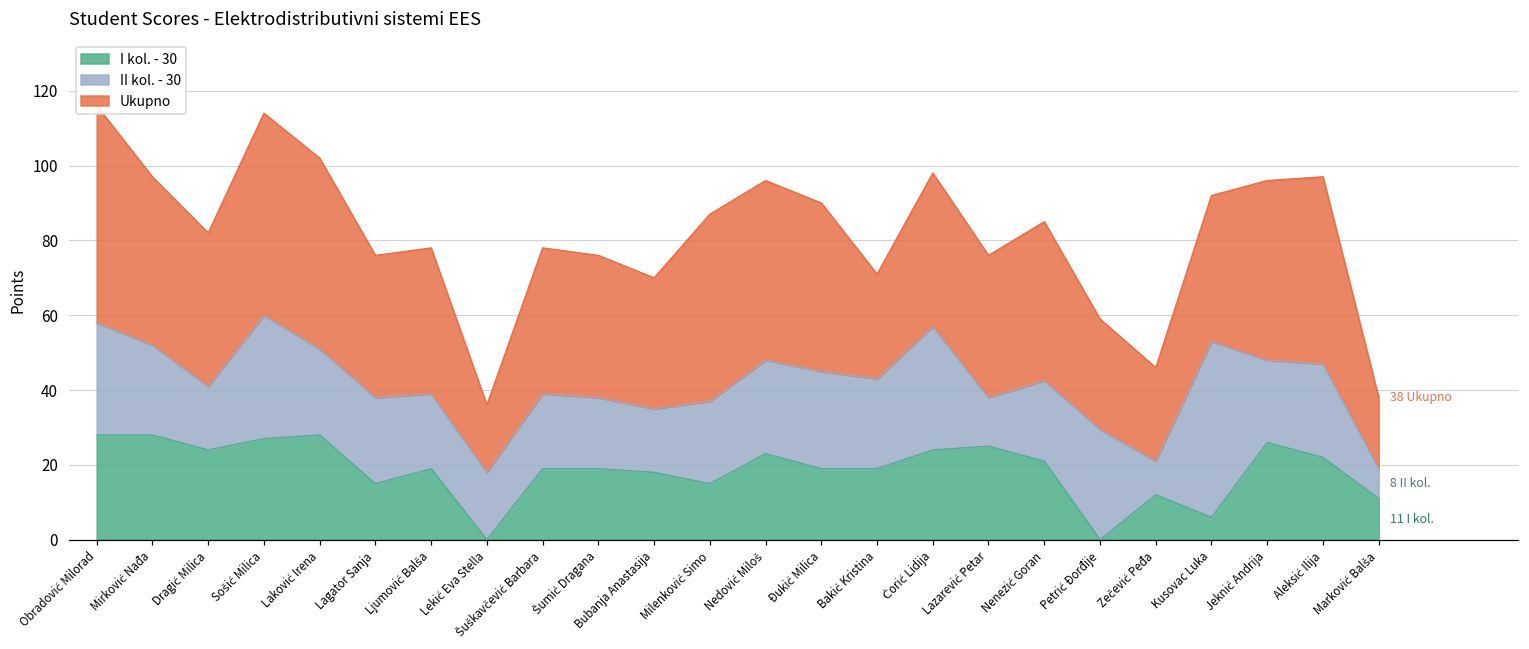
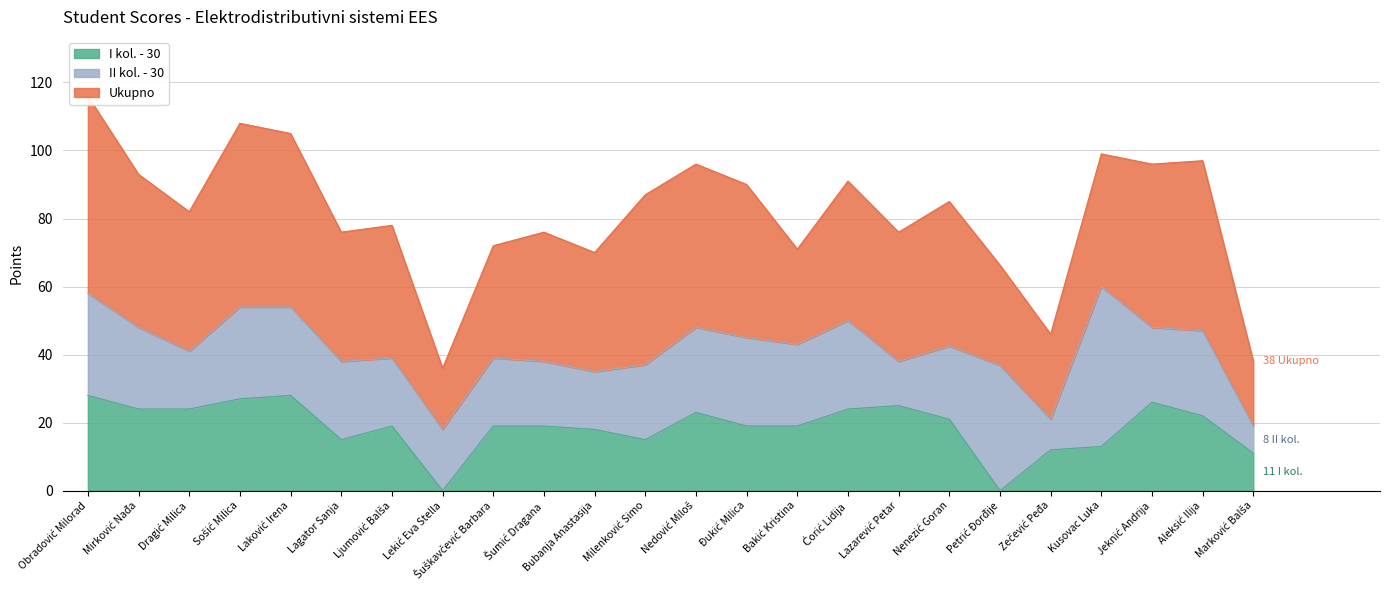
I kol. - 30, Mirković Nađa: 28 -> 24
II kol. - 30, Sošić Milica: 33 -> 27
II kol. - 30, Laković Irena: 23 -> 26
Ukupno, Šuškavčević Barbara: 39 -> 33
II kol. - 30, Ćorić Lidija: 33 -> 26
II kol. - 30, Petrić Đorđije: 30 -> 37
I kol. - 30, Kusovac Luka: 6 -> 13
